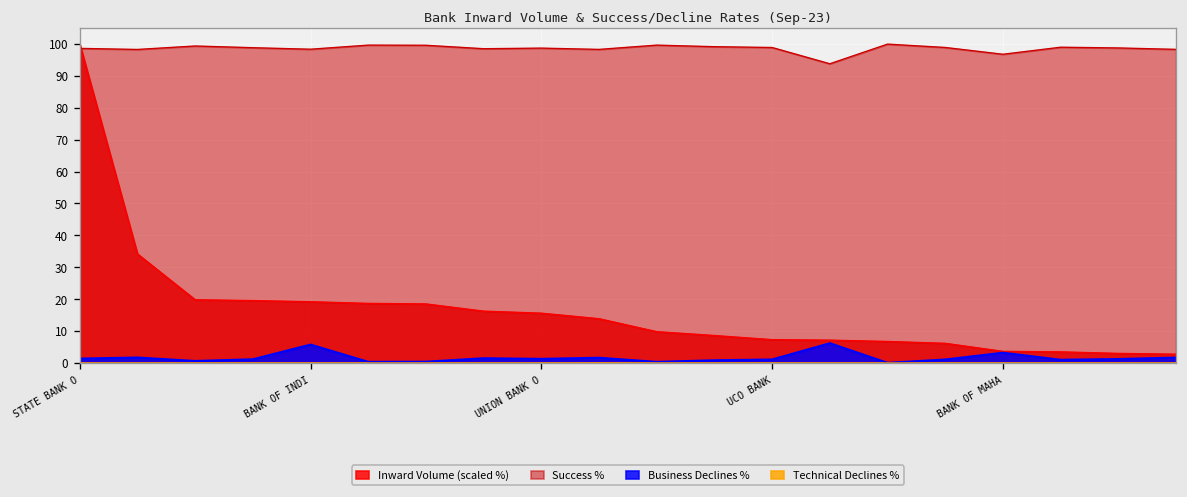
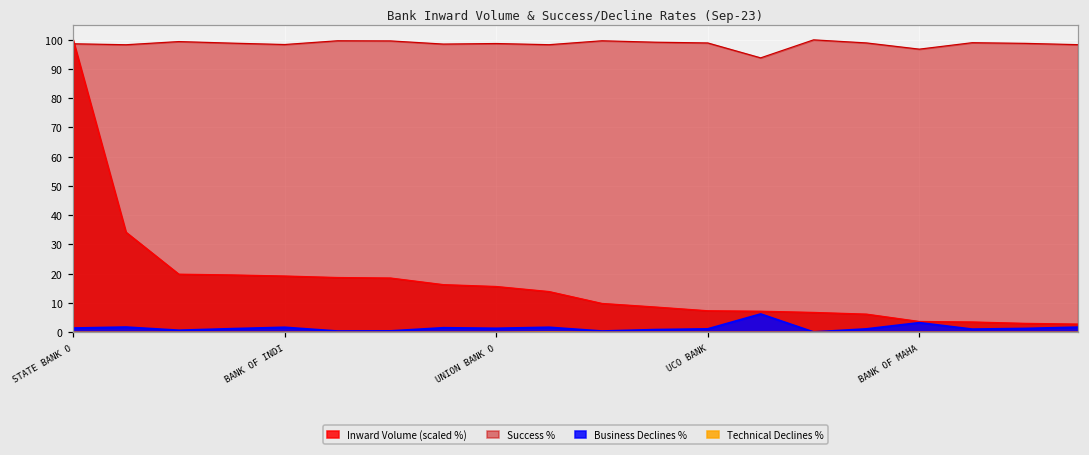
Business Declines %, BANK OF INDI: 6 -> 2
